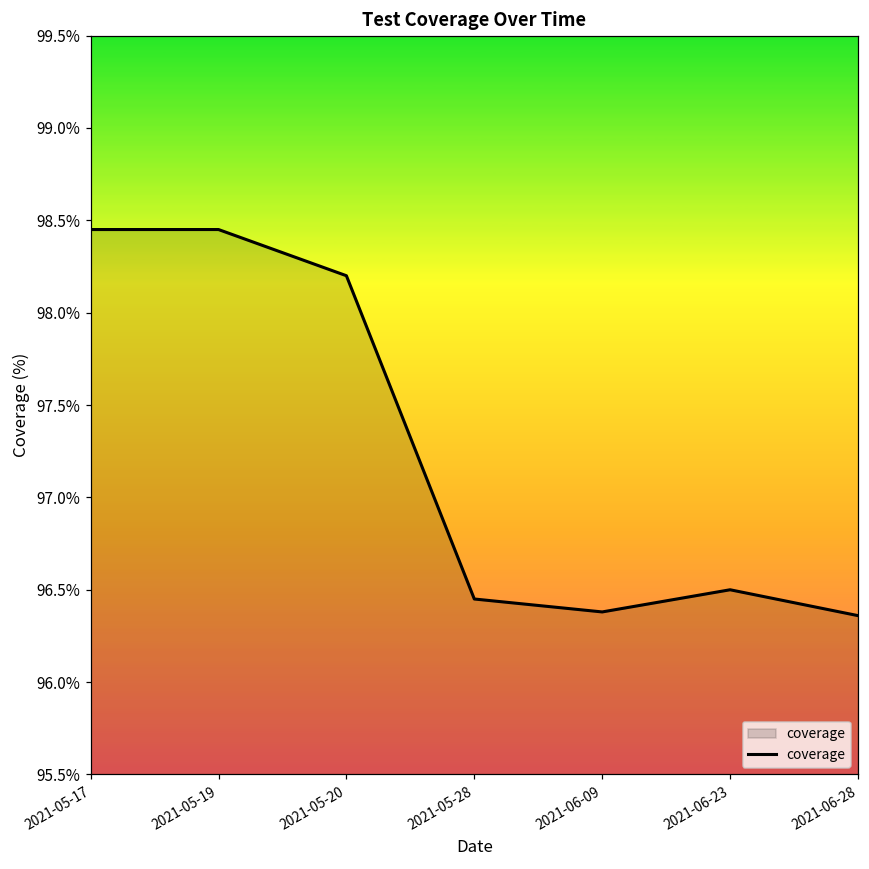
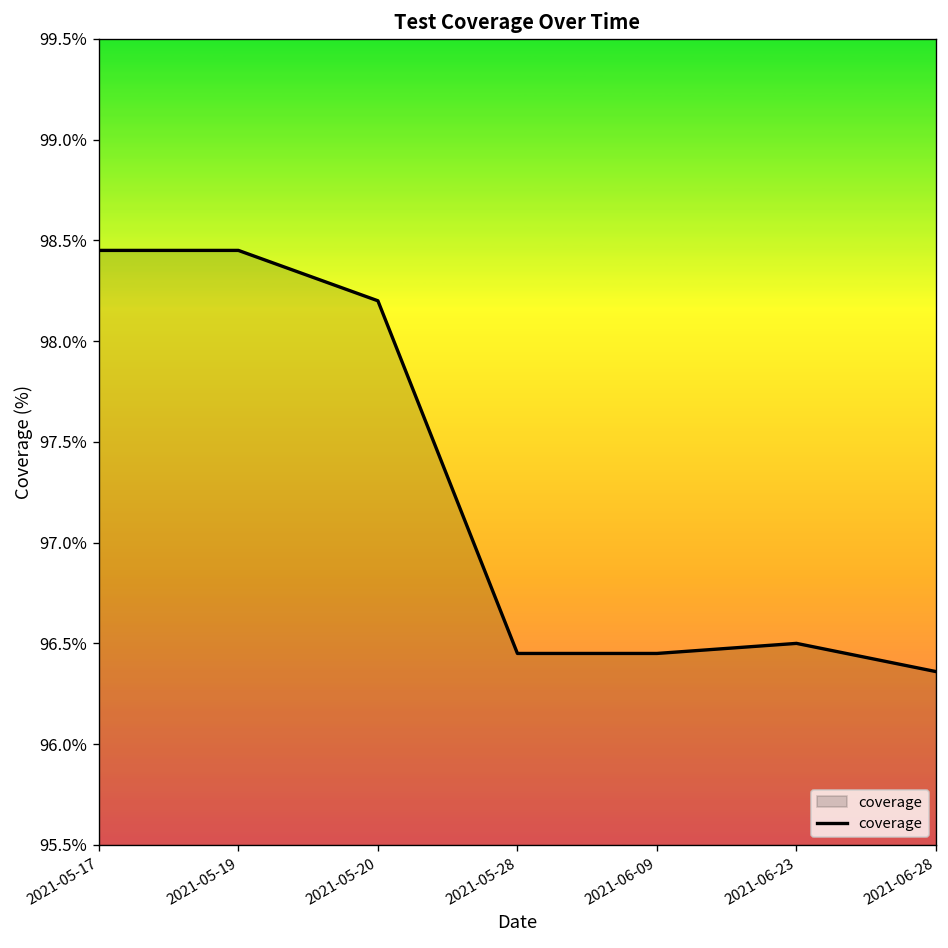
2021-06-09: 96.38% -> 96.45%
